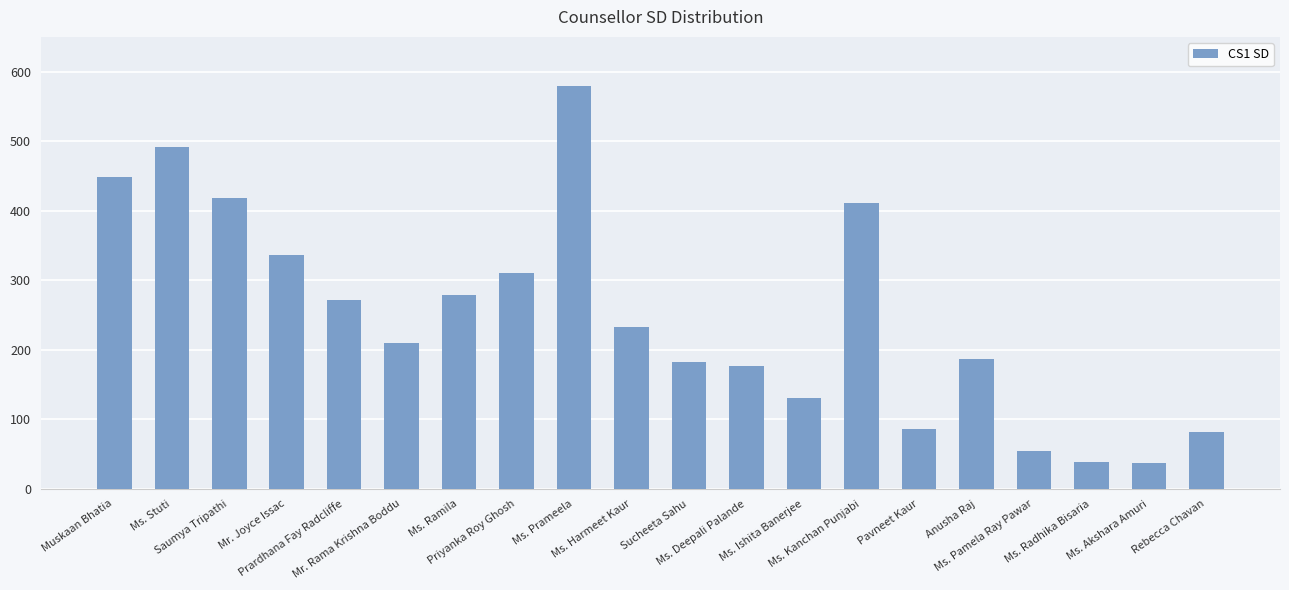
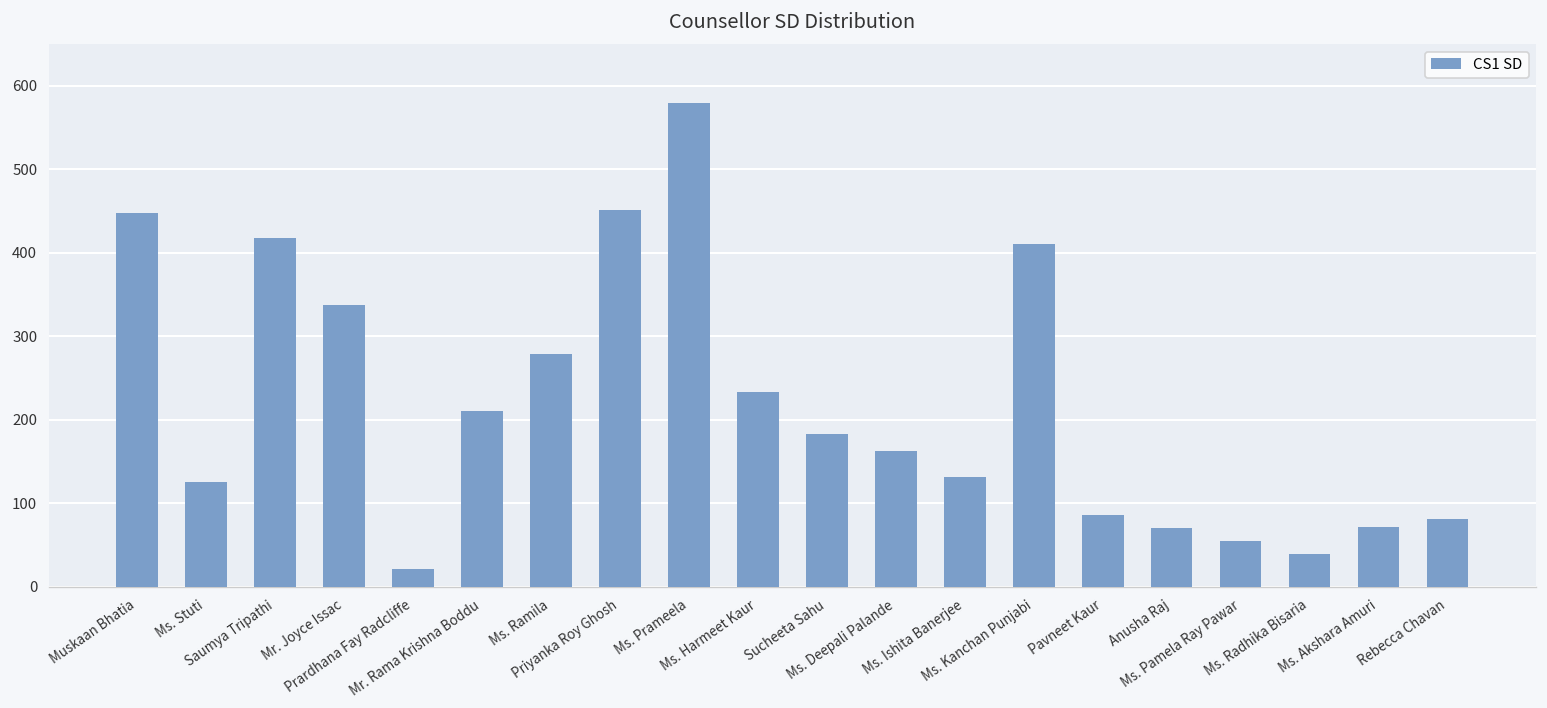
Ms. Stuti: 490 -> 130
Prardhana Fay Radcliffe: 270 -> 20
Priyanka Roy Ghosh: 310 -> 450
Ms. Deepali Palande: 180 -> 160
Anusha Raj: 190 -> 70
Ms. Akshara Amuri: 40 -> 70
